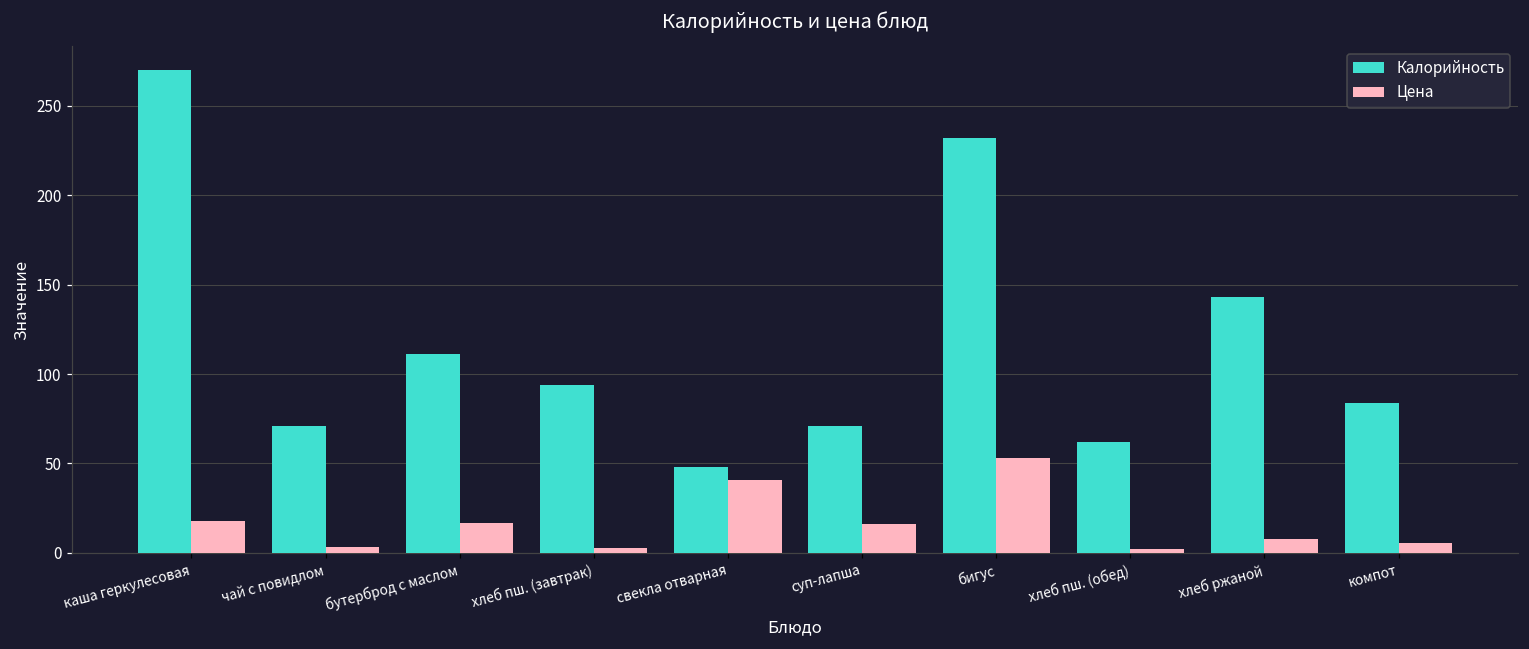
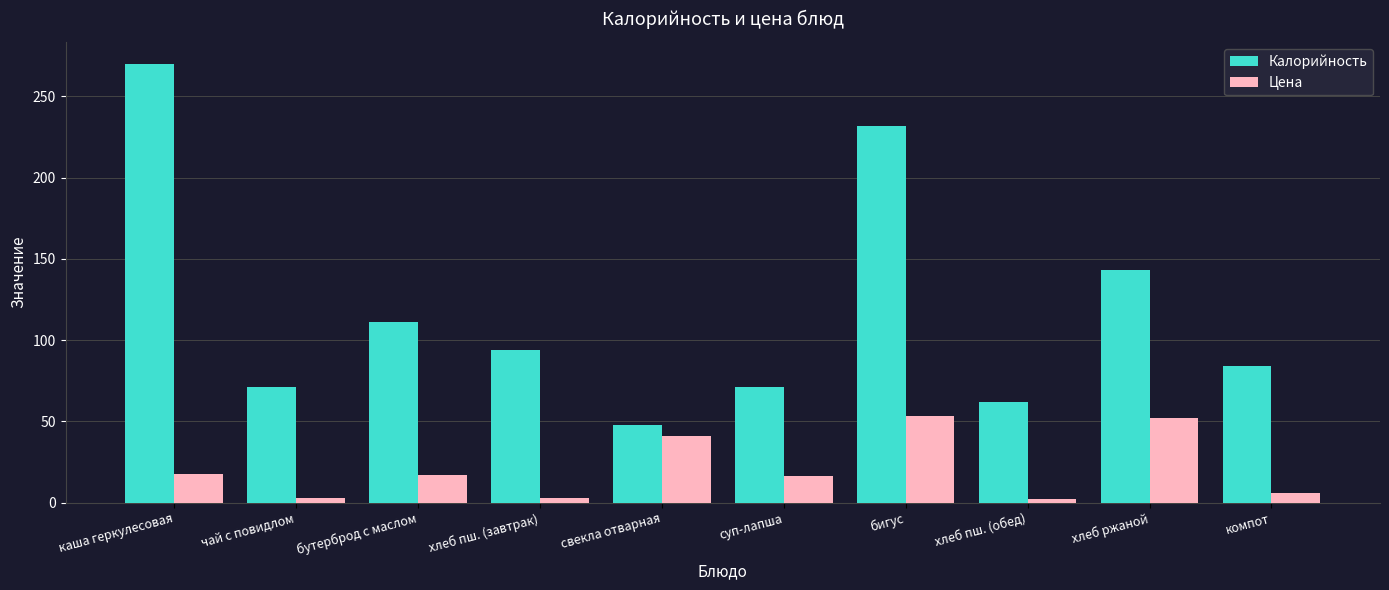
Цена, хлеб ржаной: 8 -> 52
